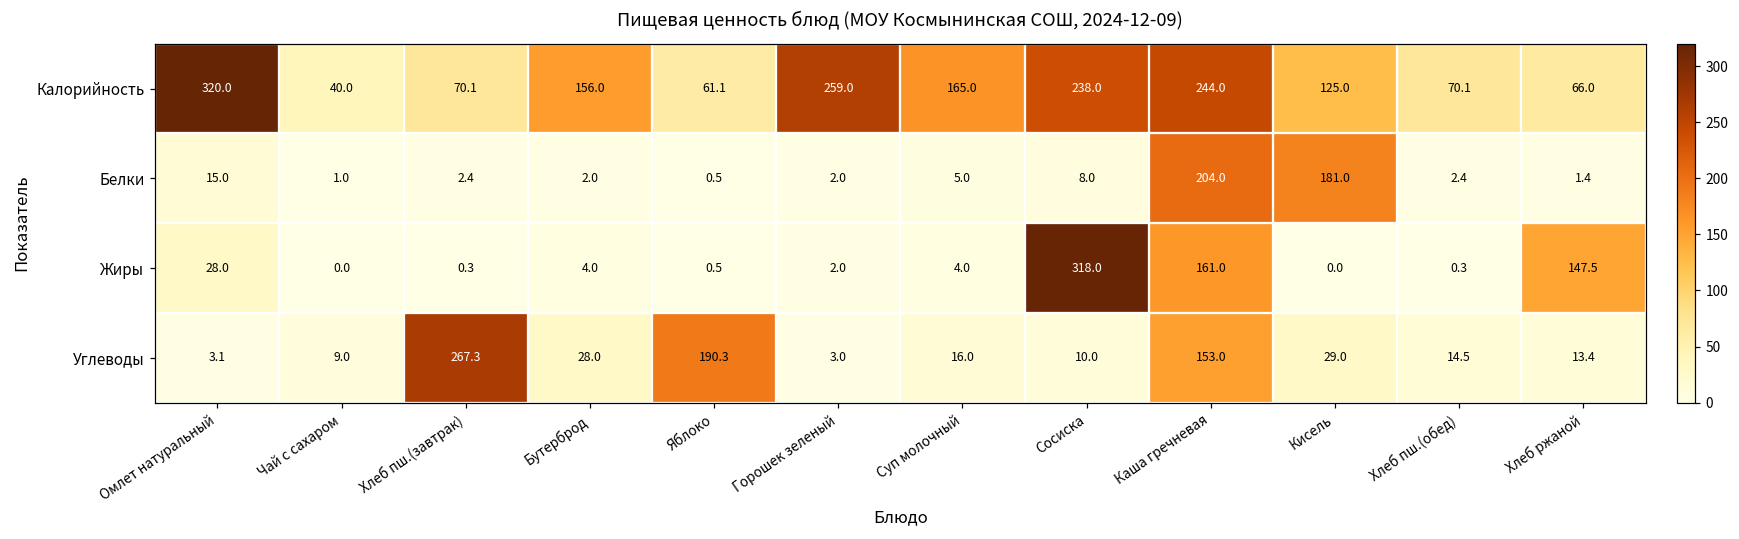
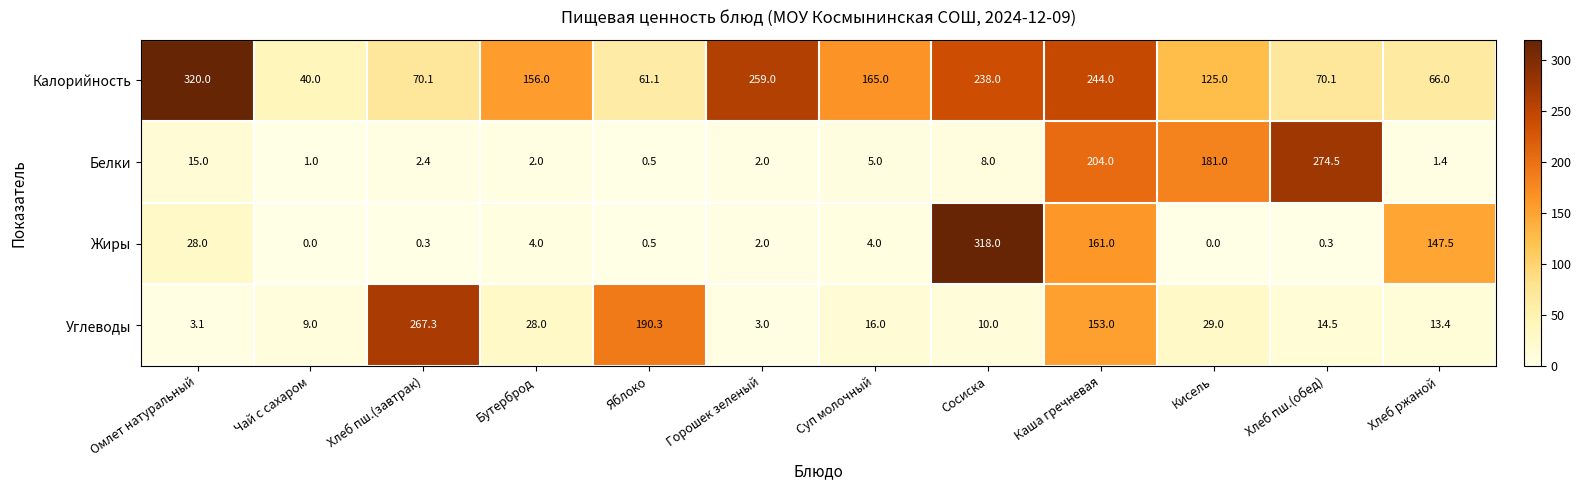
Белки, Хлеб пш.(обед): 2.4 -> 274.5
